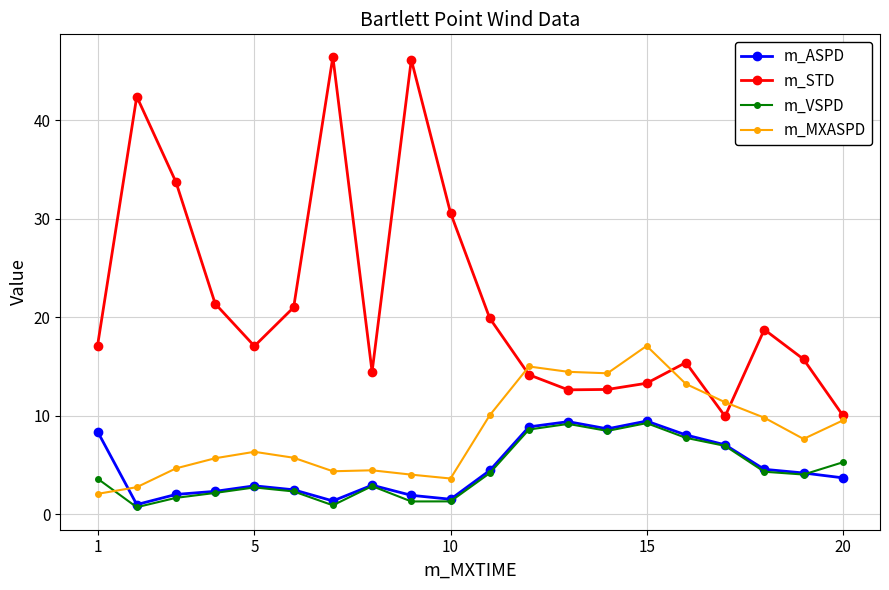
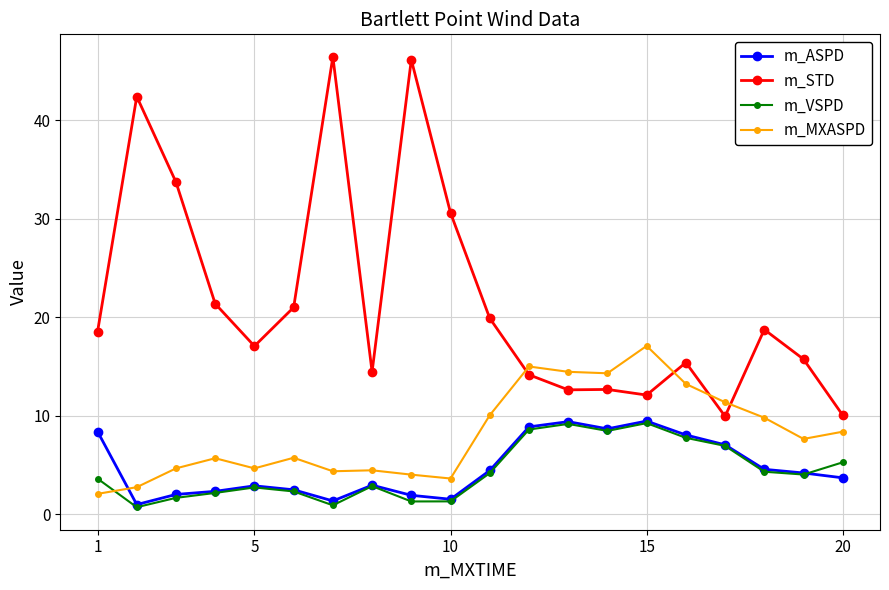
m_STD, 1: 17 -> 19
m_MXASPD, 5: 6 -> 5
m_STD, 15: 13 -> 12
m_MXASPD, 20: 10 -> 8
